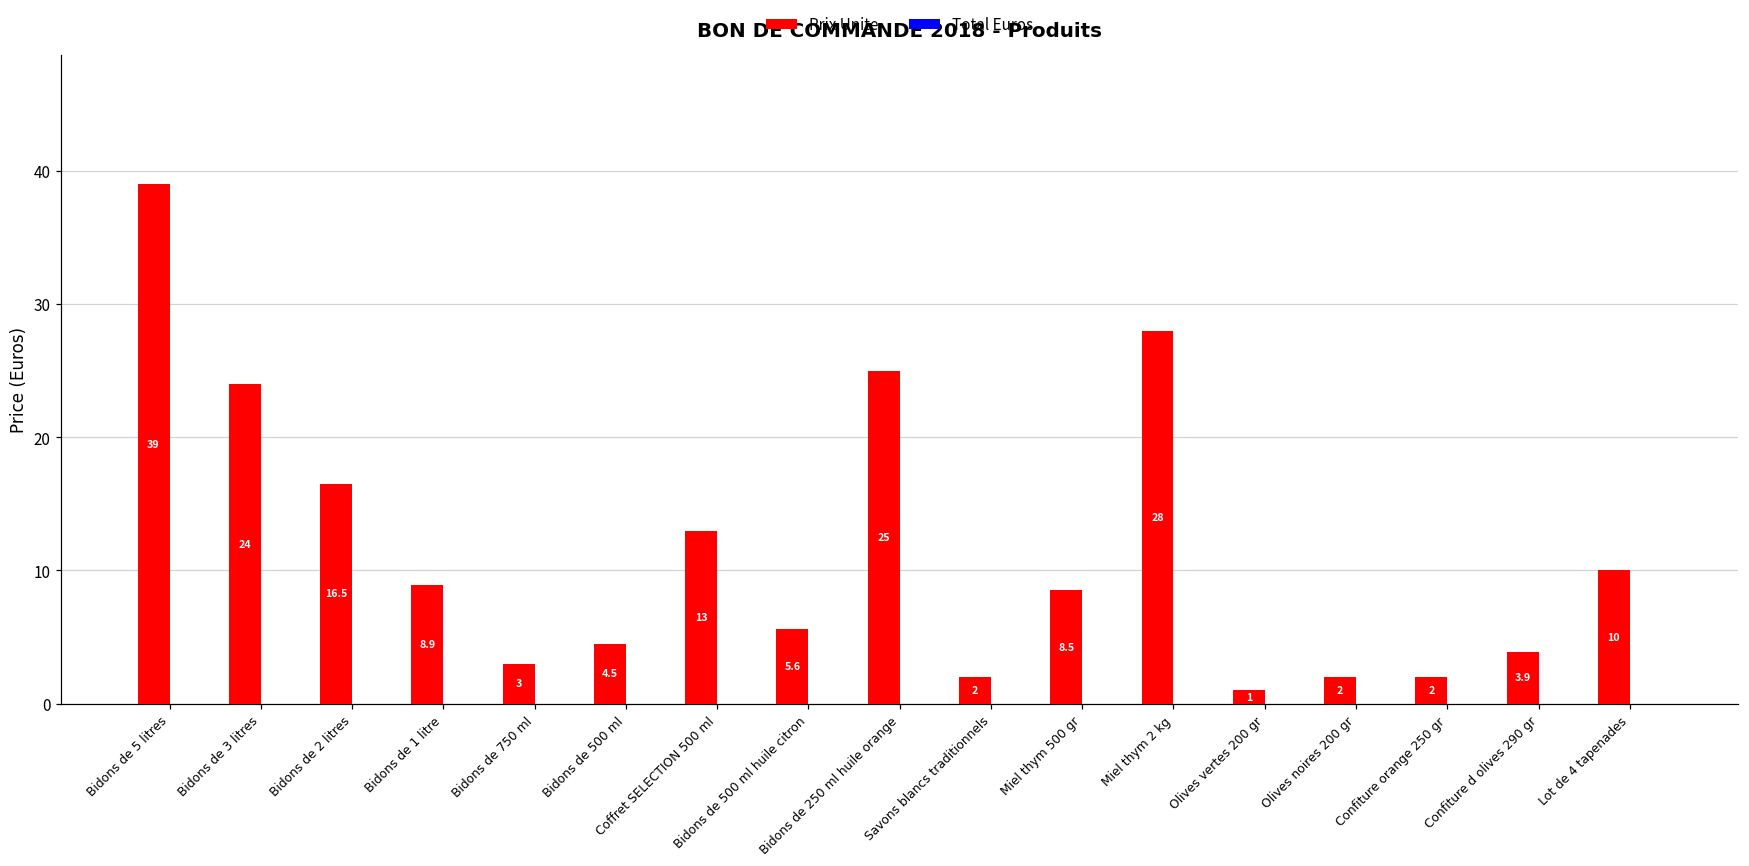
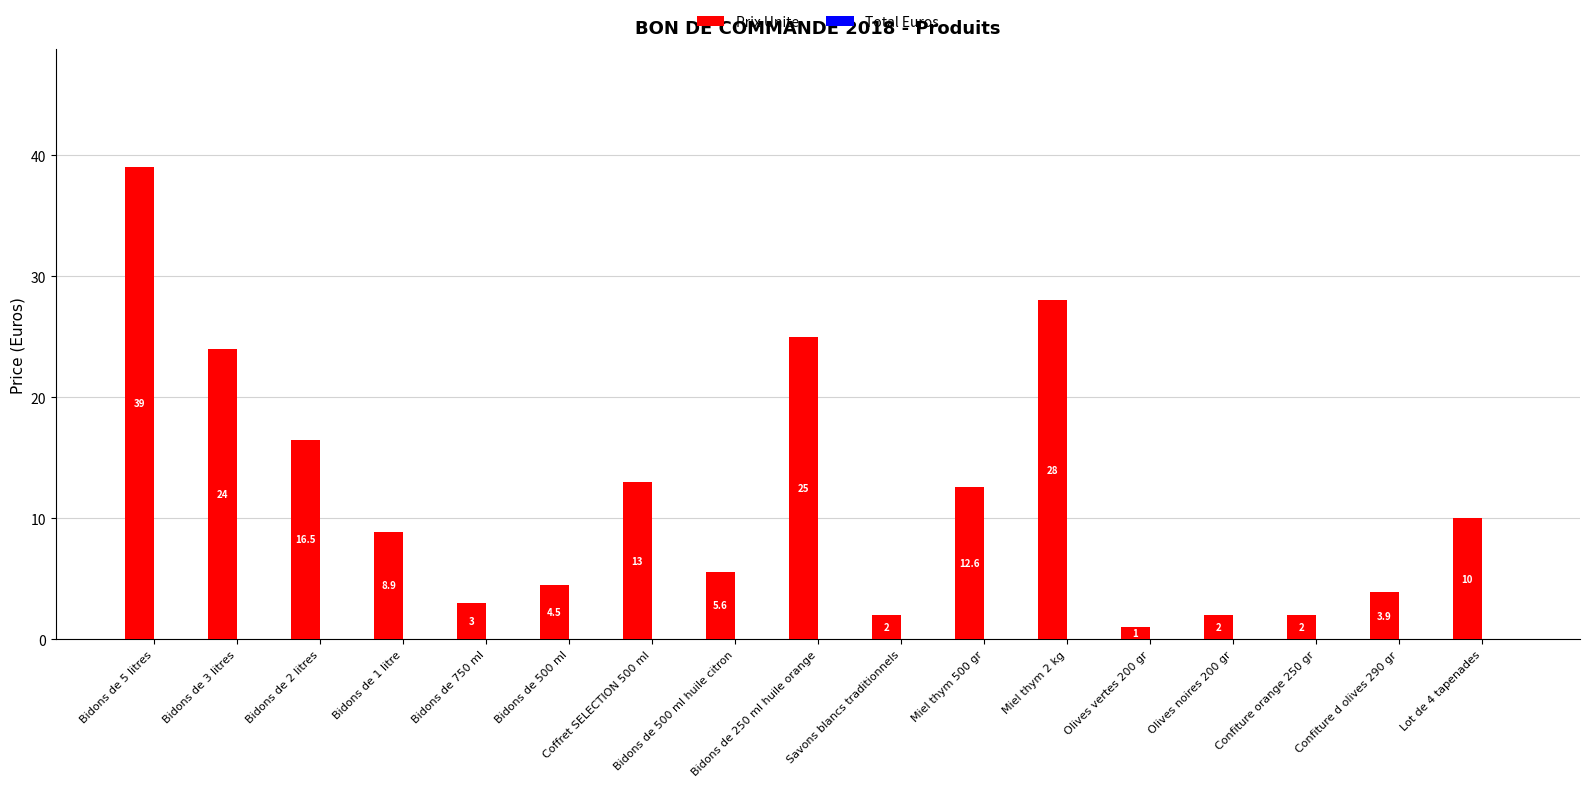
Prix Unite, Miel thym 500 gr: 8.5 -> 12.6
